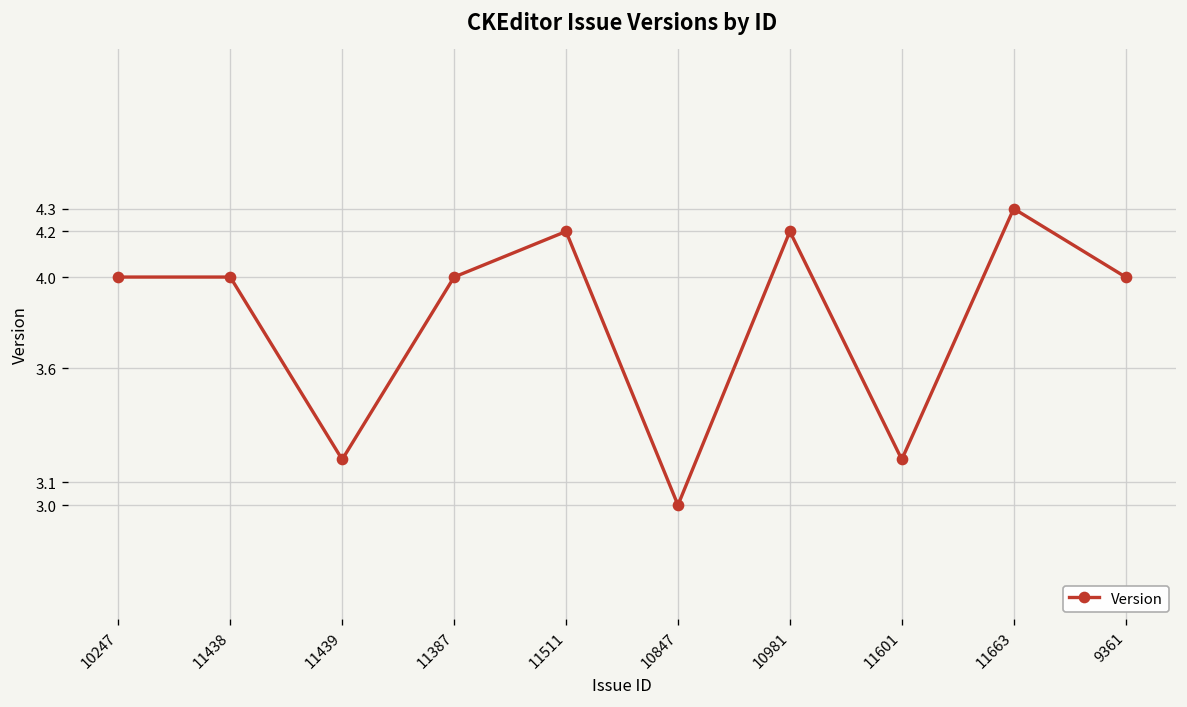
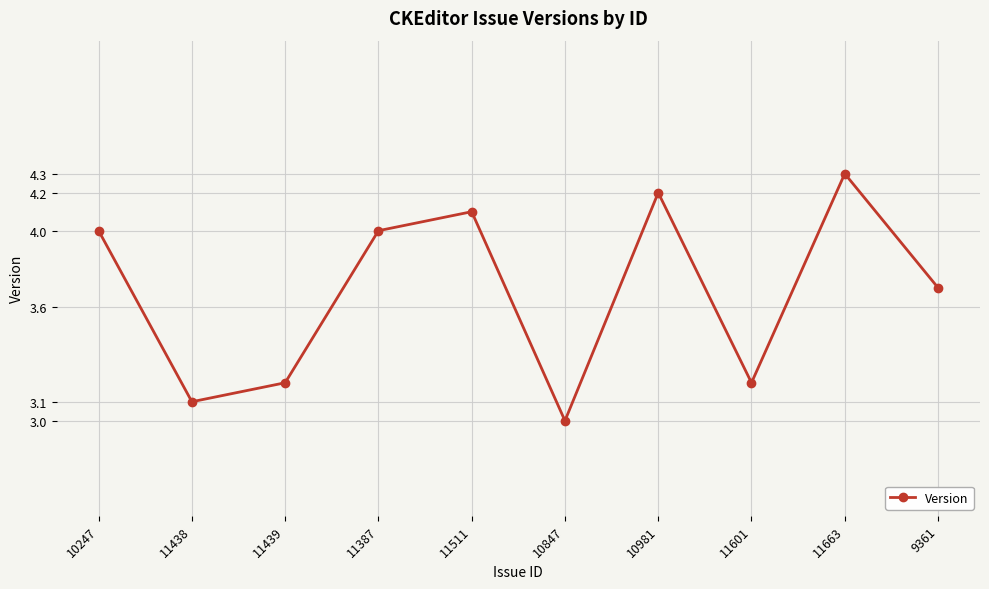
11438: 4.0 -> 3.1
11511: 4.2 -> 4.1
9361: 4.0 -> 3.7
